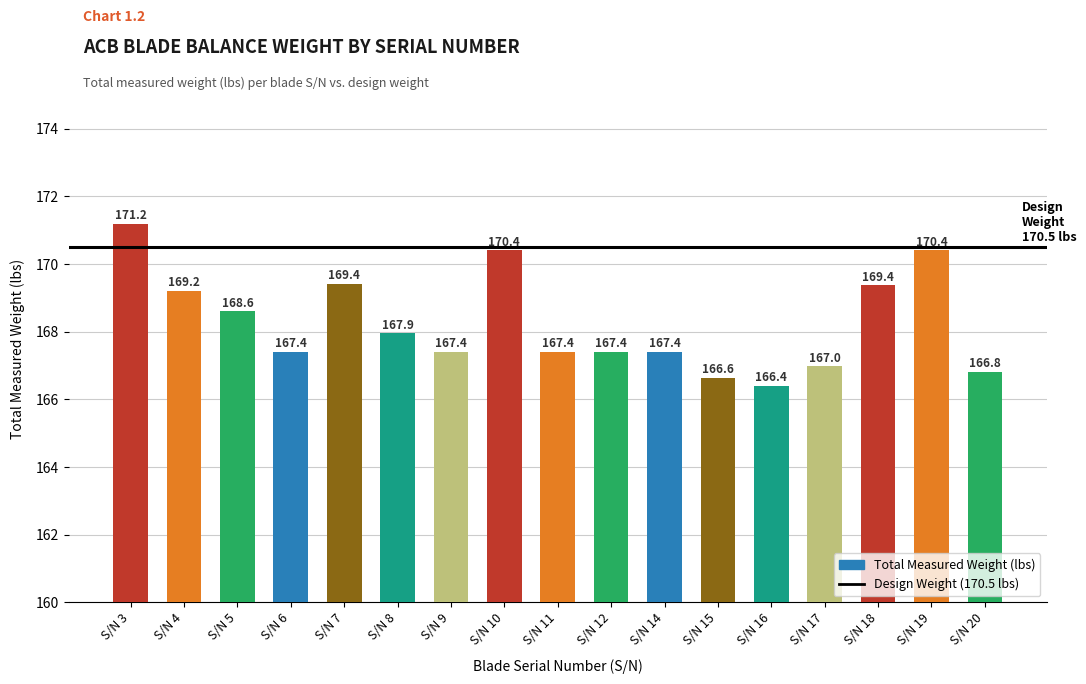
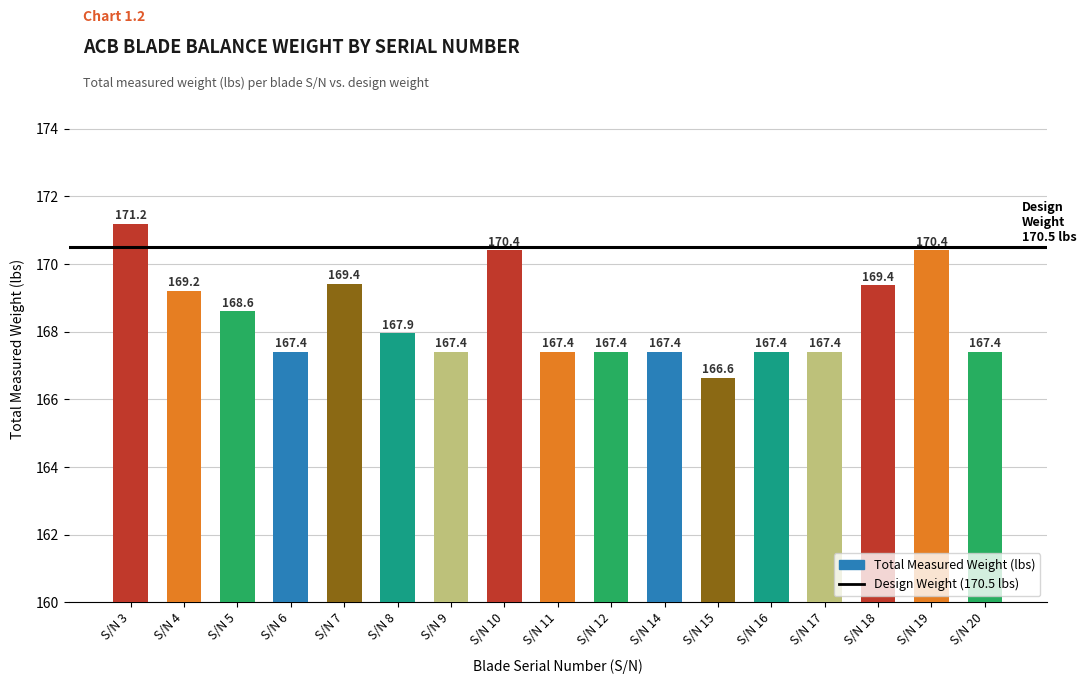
S/N 16: 166.4 -> 167.4
S/N 17: 167.0 -> 167.4
S/N 20: 166.8 -> 167.4
